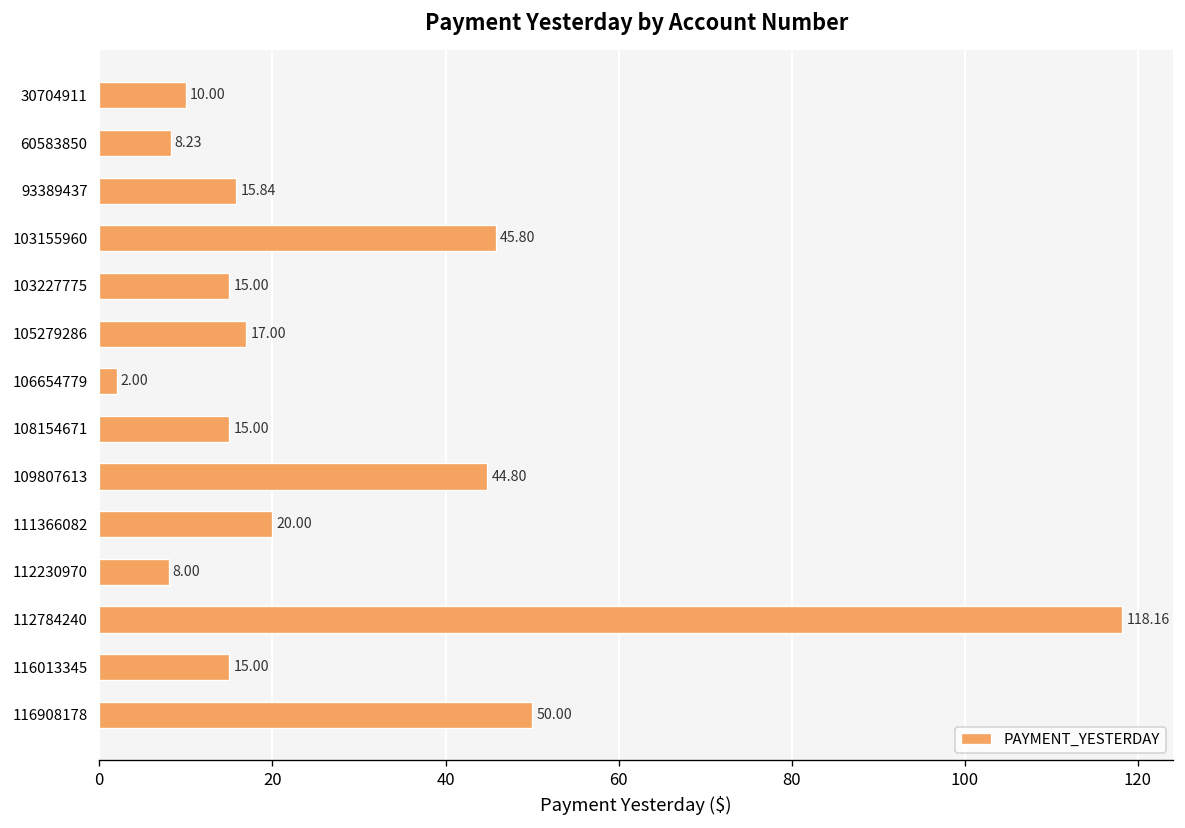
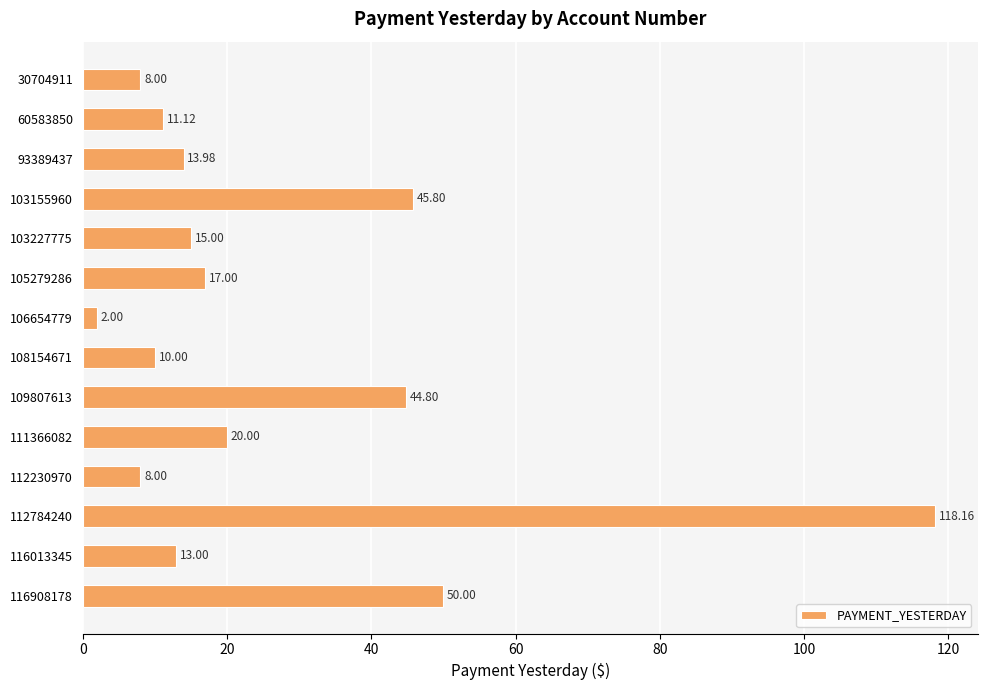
30704911: 10.00 -> 8.00
60583850: 8.23 -> 11.12
93389437: 15.84 -> 13.98
108154671: 15.00 -> 10.00
116013345: 15.00 -> 13.00
